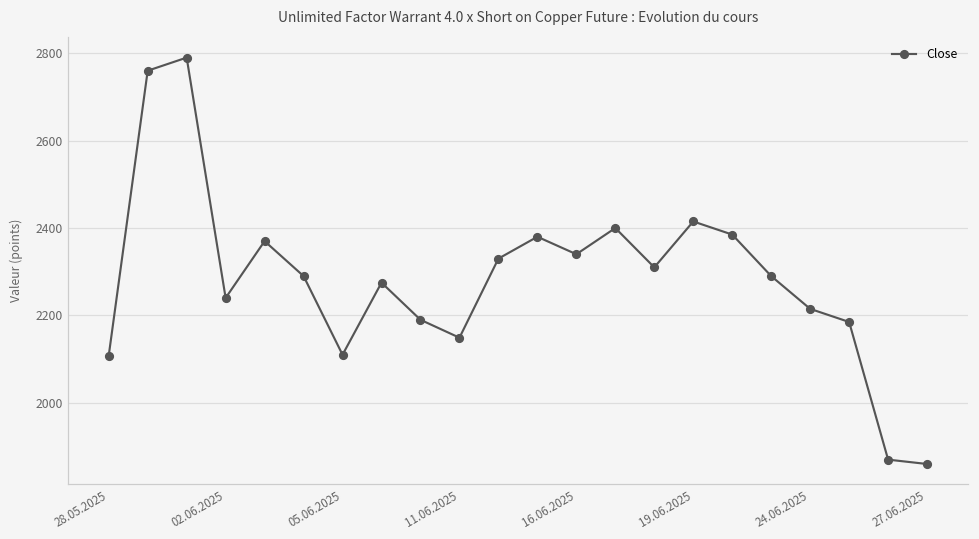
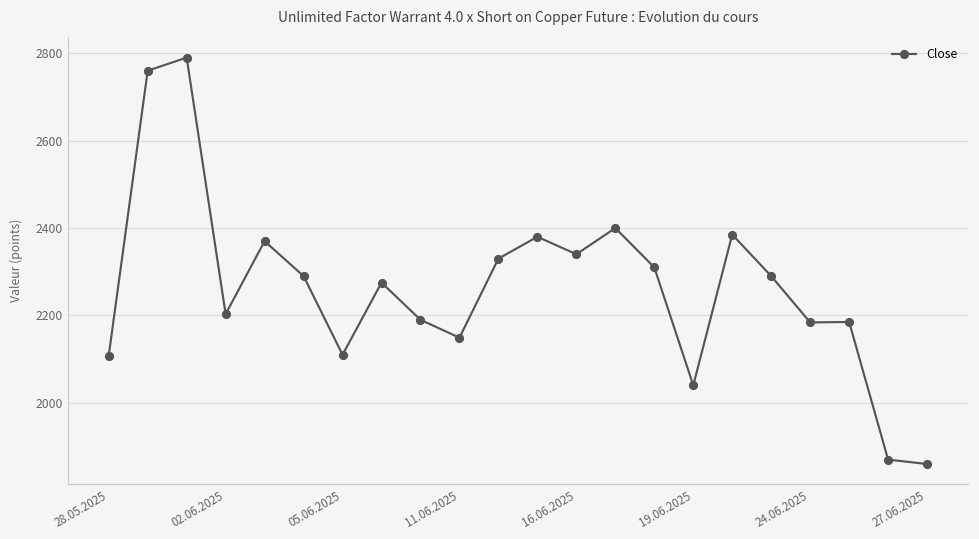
02.06.2025: 2240 -> 2200
19.06.2025: 2420 -> 2040
24.06.2025: 2220 -> 2180
